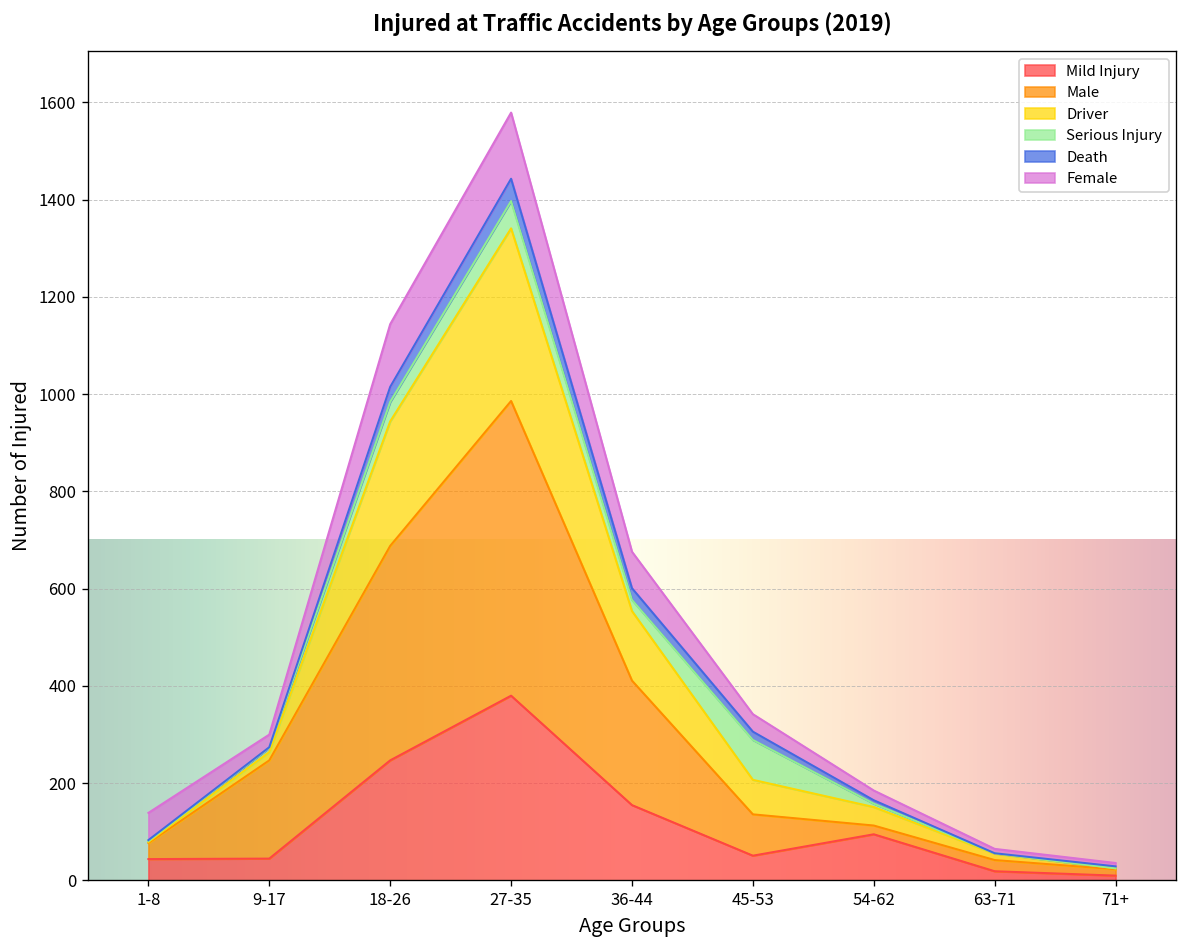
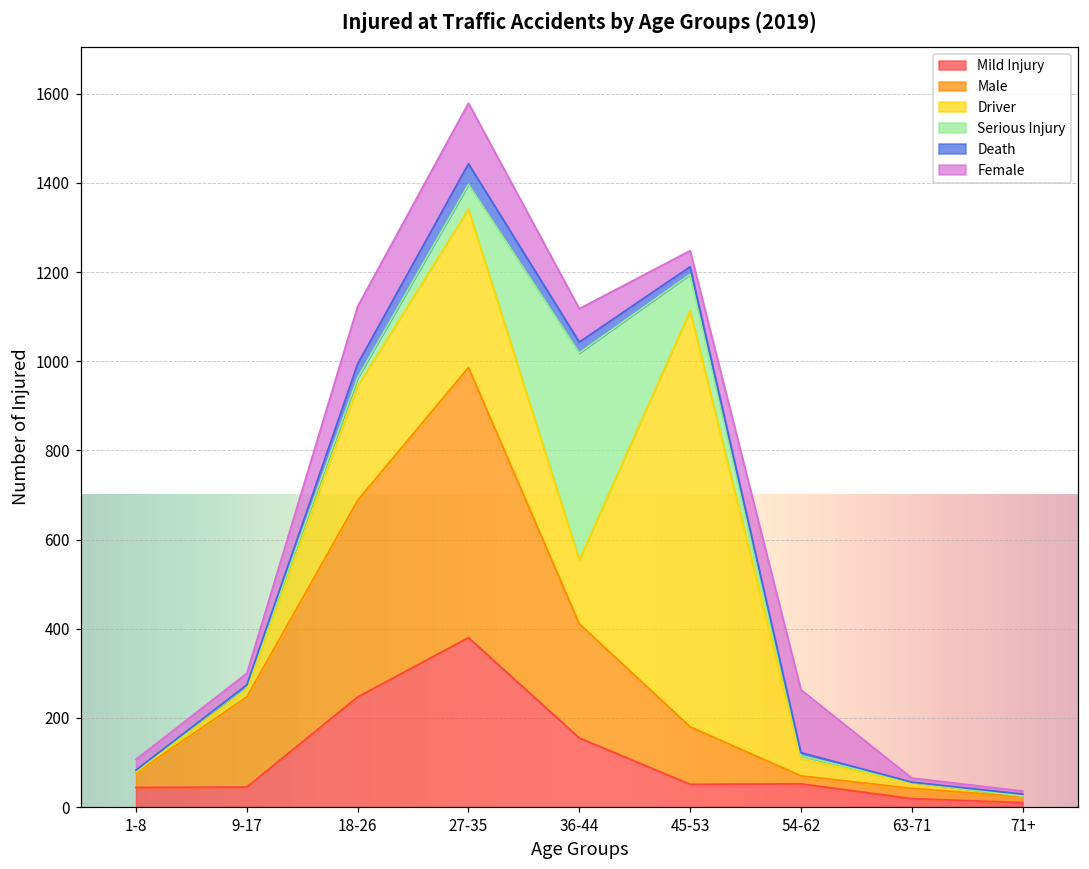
Female, 1-8: 60 -> 20
Serious Injury, 18-26: 40 -> 20
Serious Injury, 36-44: 20 -> 470
Male, 45-53: 90 -> 130
Driver, 45-53: 70 -> 930
Mild Injury, 54-62: 100 -> 50
Female, 54-62: 20 -> 140
